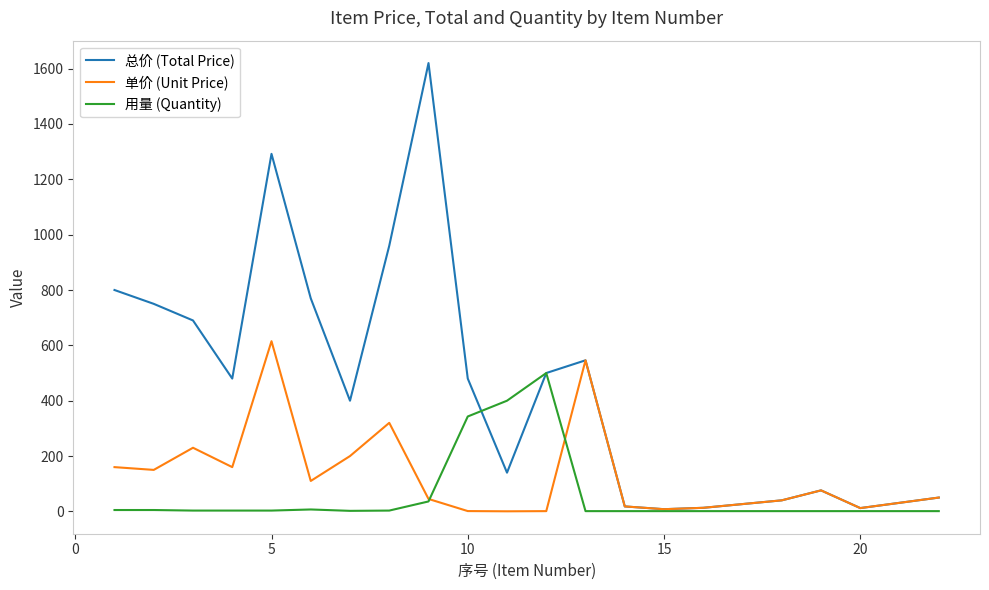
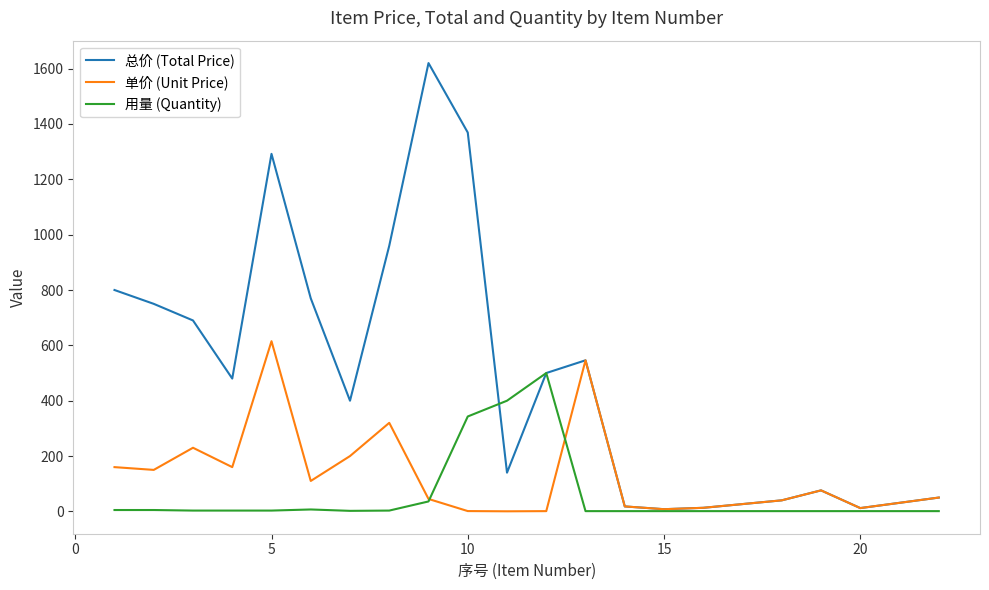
总价 (Total Price), 10: 480 -> 1370
